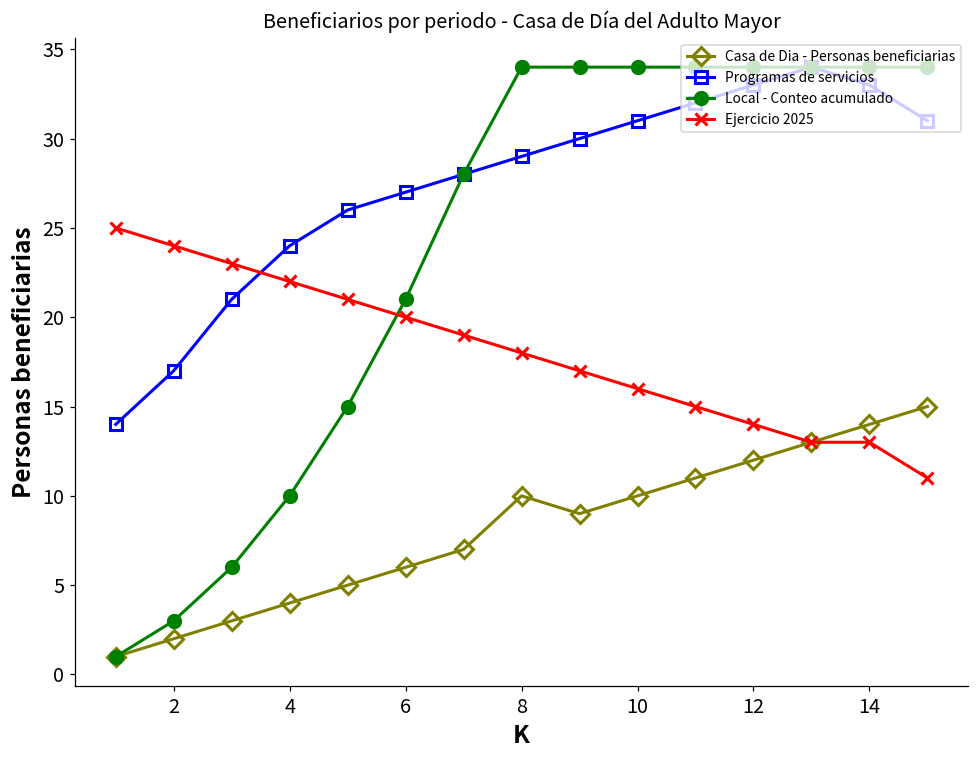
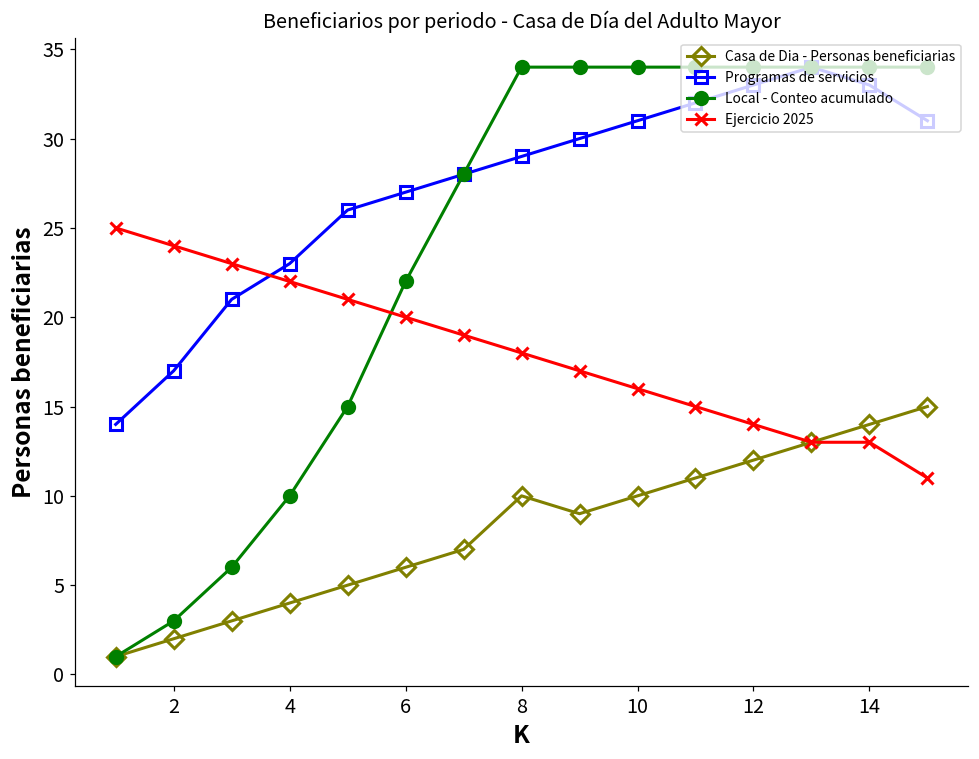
Programas de servicios, 4: 24 -> 23
Local - Conteo acumulado, 6: 21 -> 22
